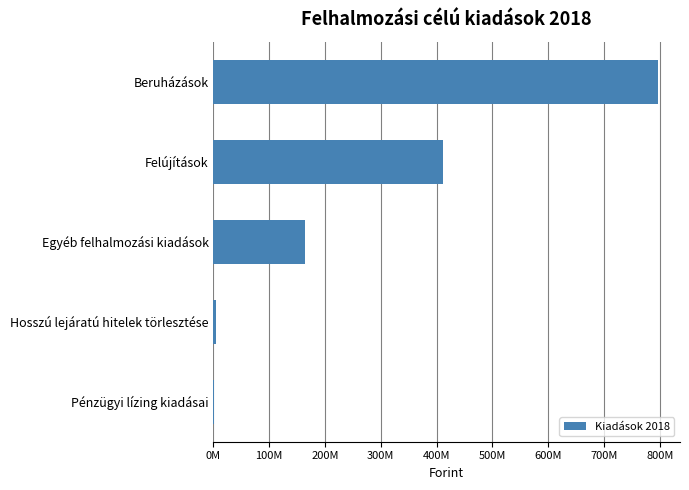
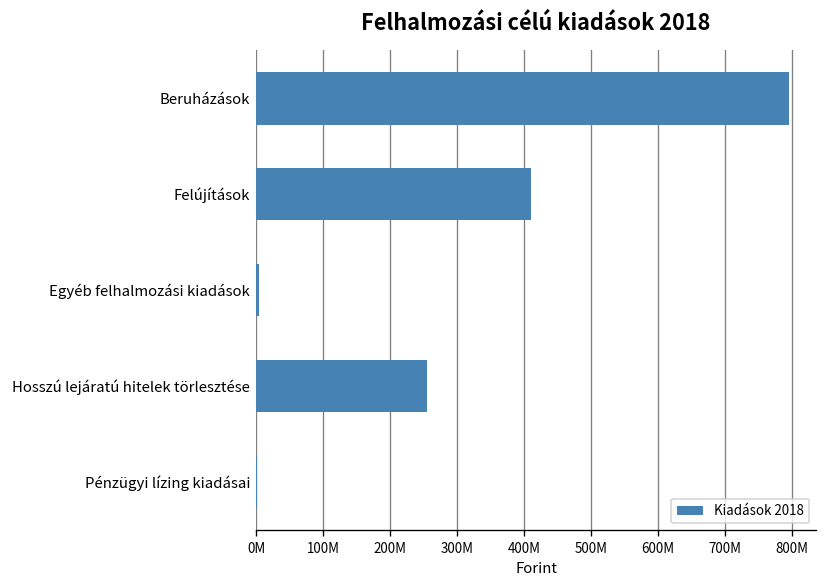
Egyéb felhalmozási kiadások: 160000000 -> 0
Hosszú lejáratú hitelek törlesztése: 0 -> 260000000
